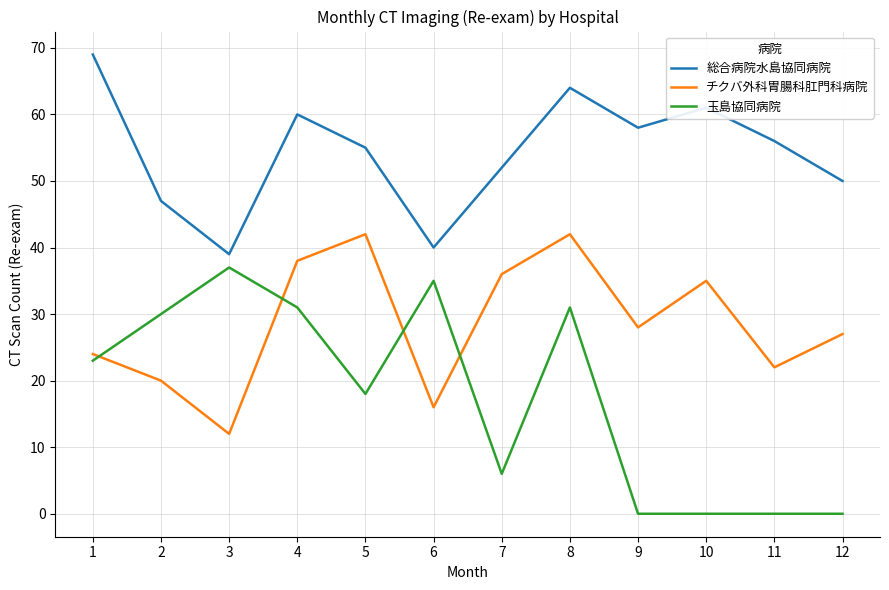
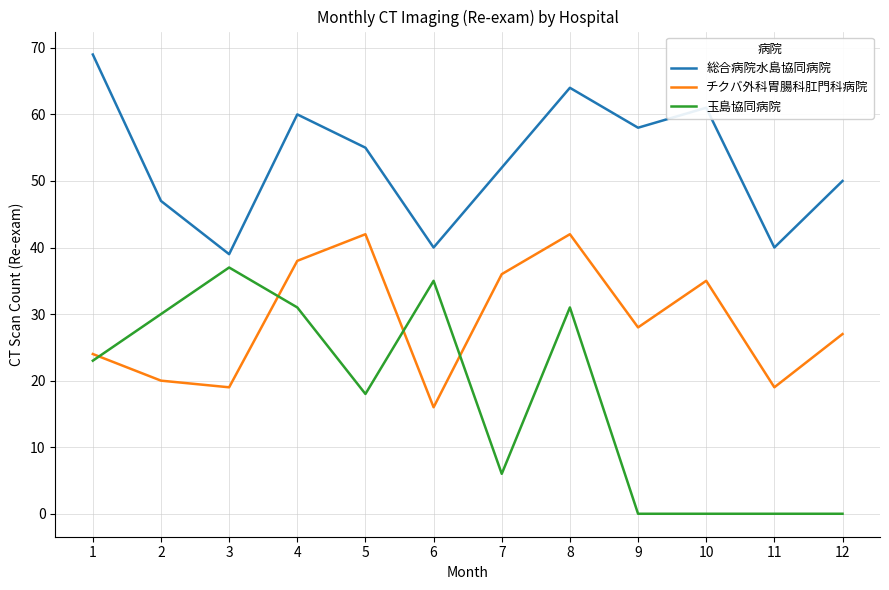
チクバ外科胃腸科肛門科病院, 3: 12 -> 19
総合病院水島協同病院, 11: 56 -> 40
チクバ外科胃腸科肛門科病院, 11: 22 -> 19
